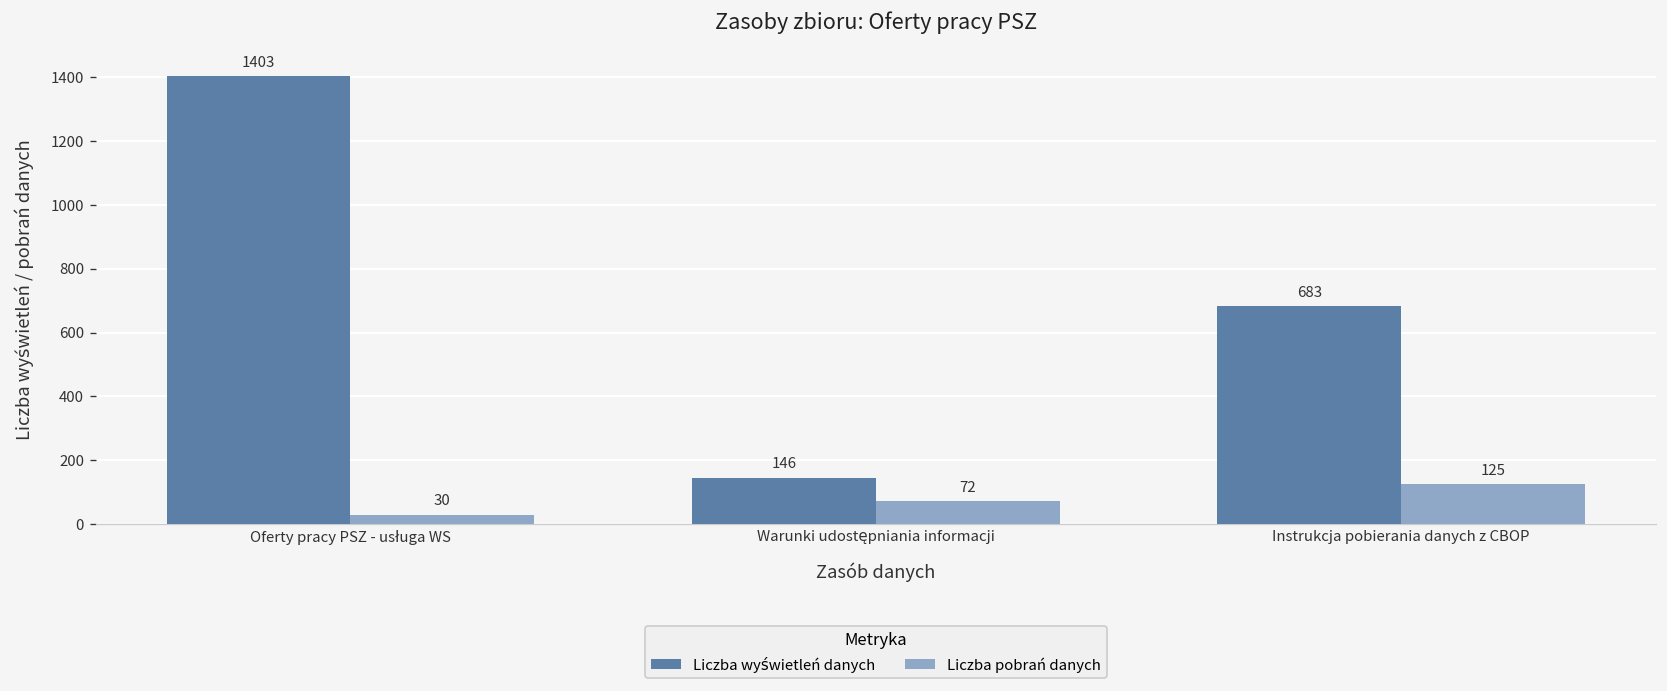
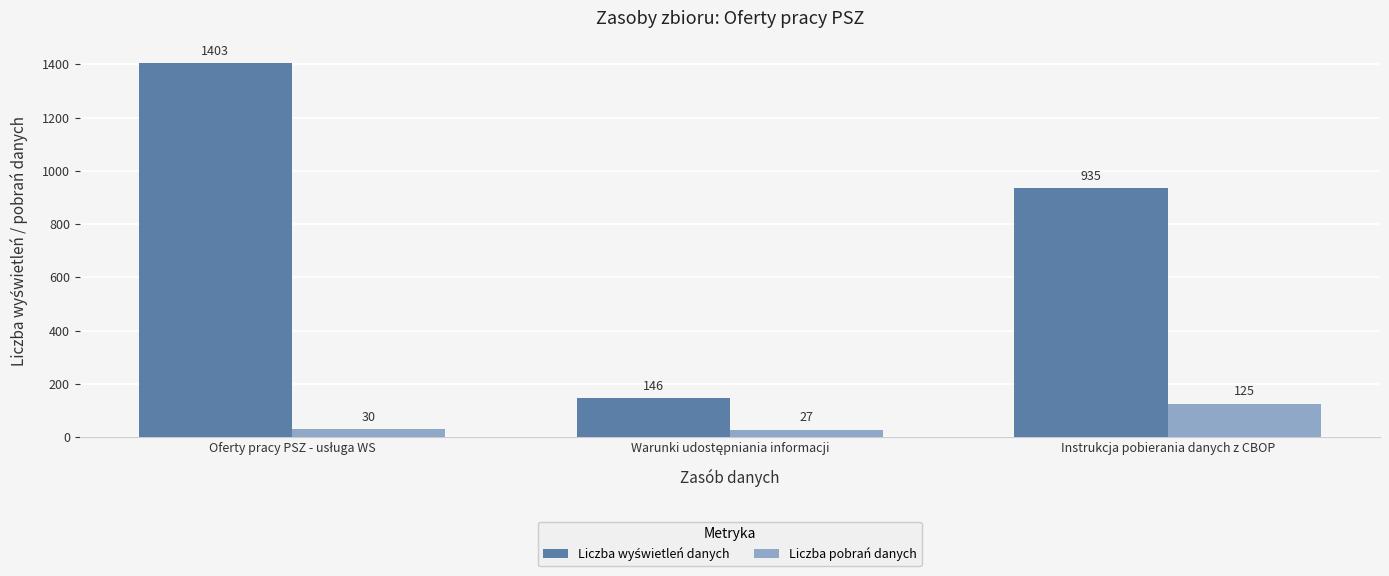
Liczba pobrań danych, Warunki udostępniania informacji: 72 -> 27
Liczba wyświetleń danych, Instrukcja pobierania danych z CBOP: 683 -> 935
